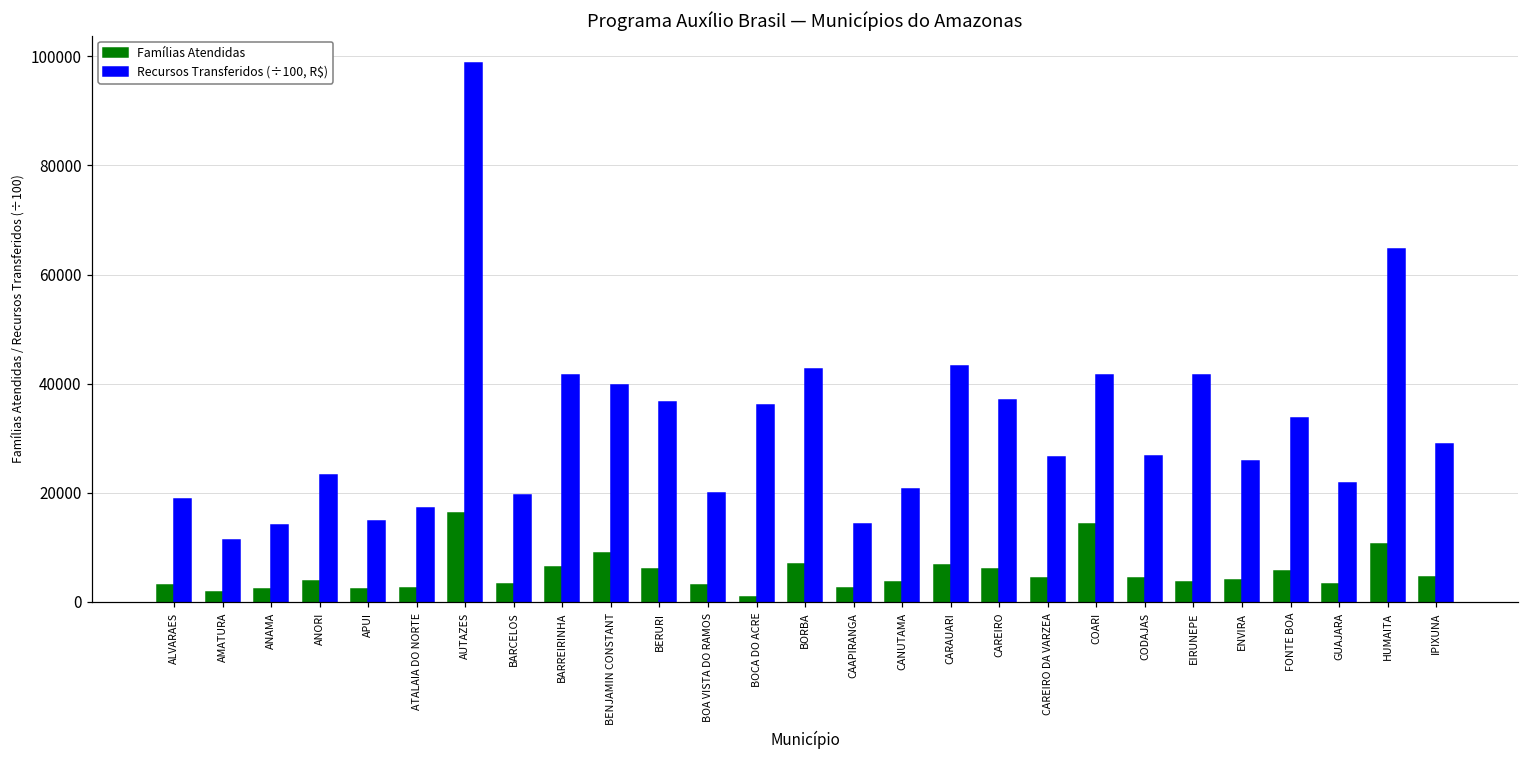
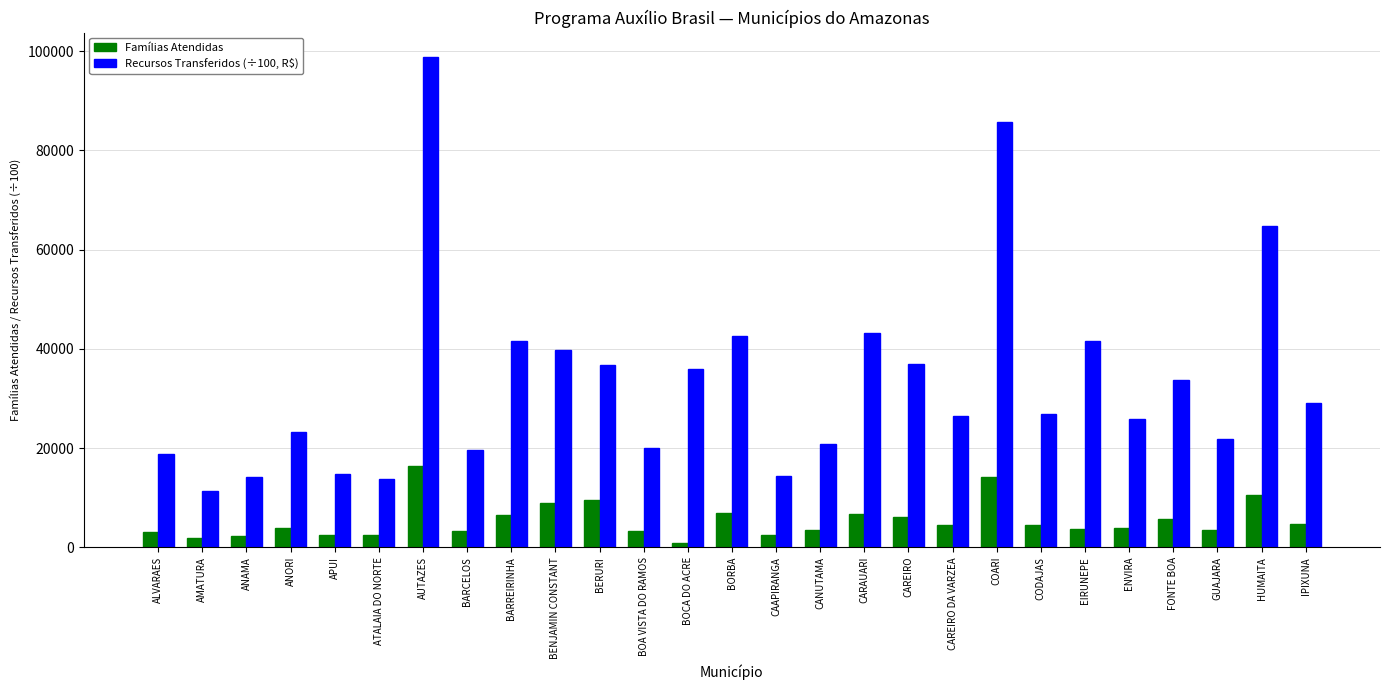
Recursos Transferidos (÷100, R$), ATALAIA DO NORTE: 17000 -> 14000
Famílias Atendidas, BERURI: 6000 -> 10000
Recursos Transferidos (÷100, R$), COARI: 42000 -> 86000
